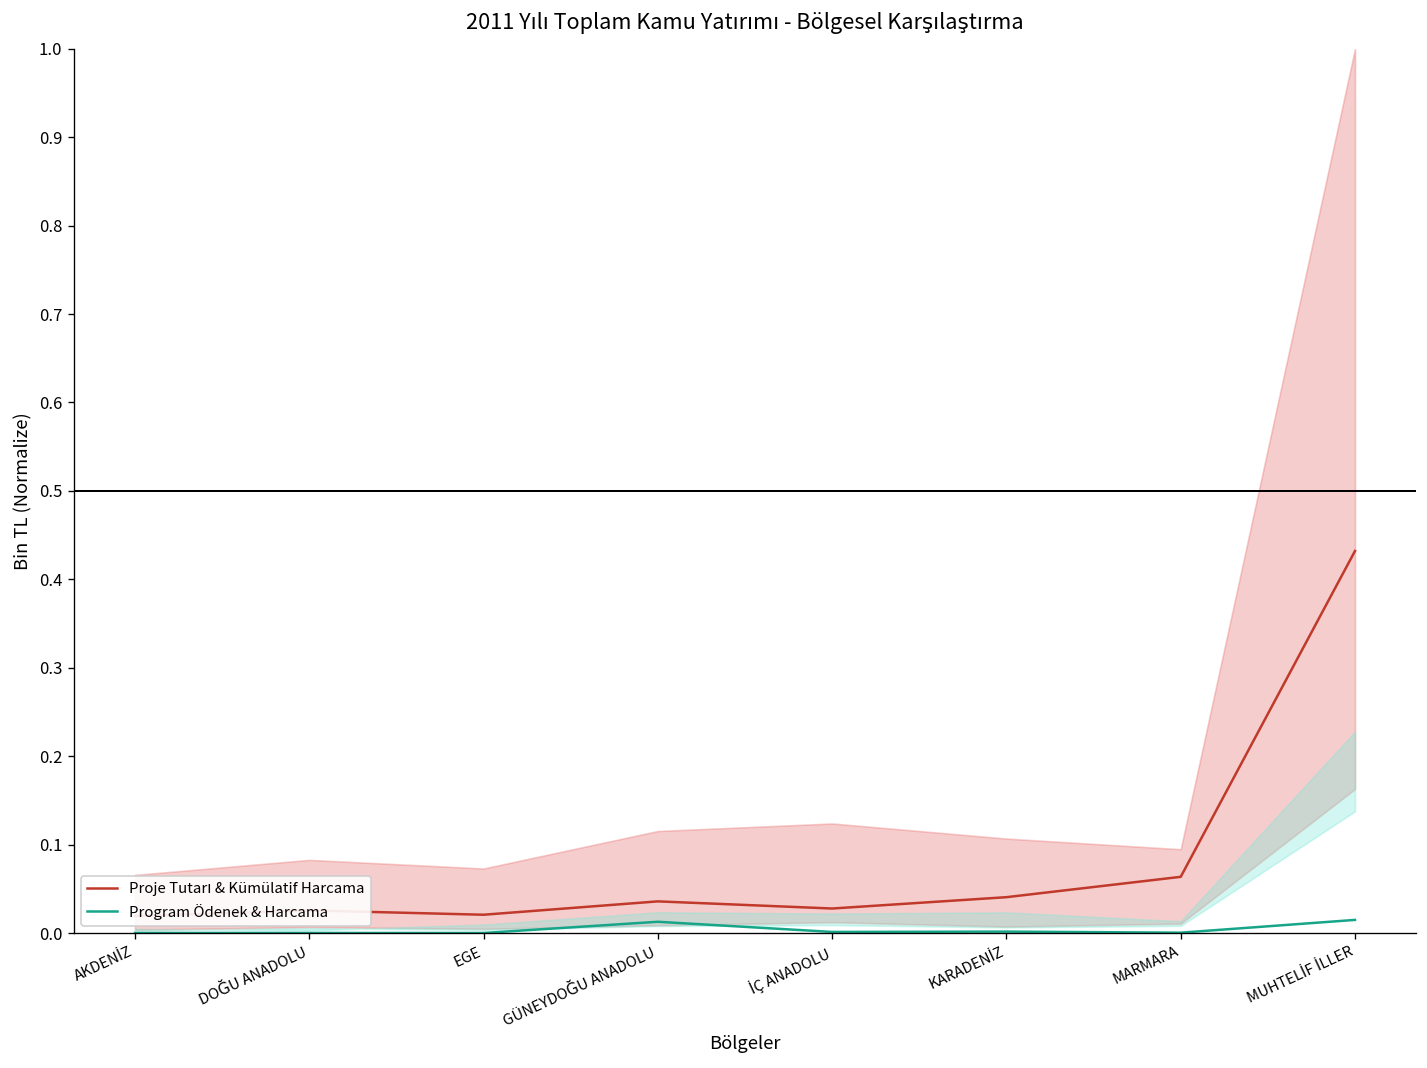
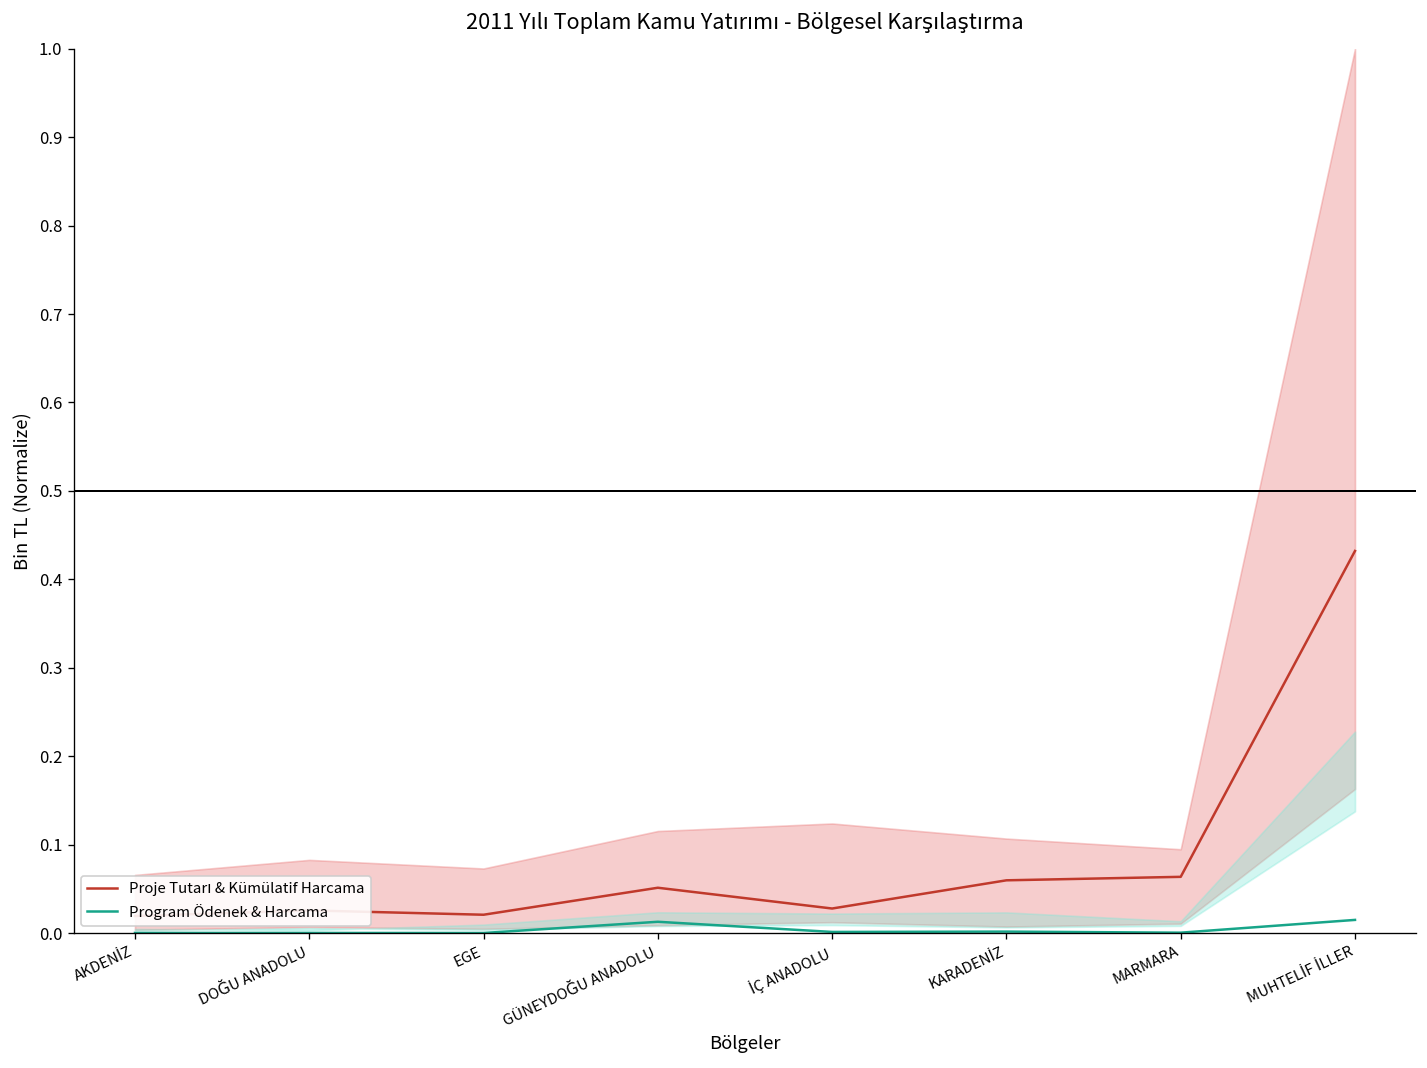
Proje Tutarı & Kümülatif Harcama, GÜNEYDOĞU ANADOLU: 0.04 -> 0.05
Proje Tutarı & Kümülatif Harcama, KARADENİZ: 0.04 -> 0.06
